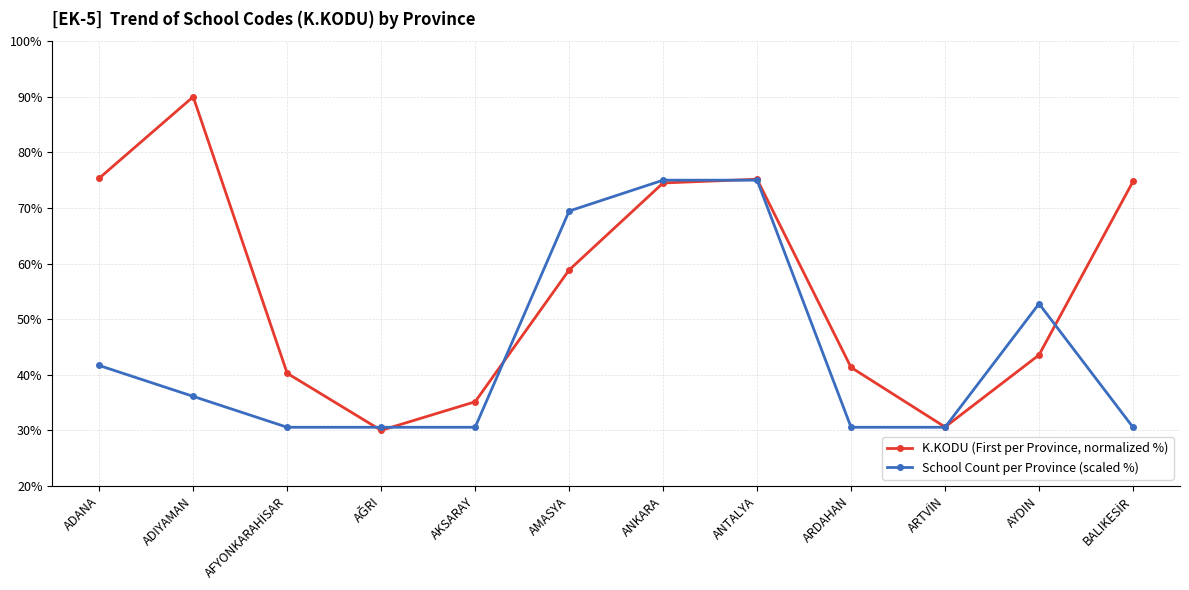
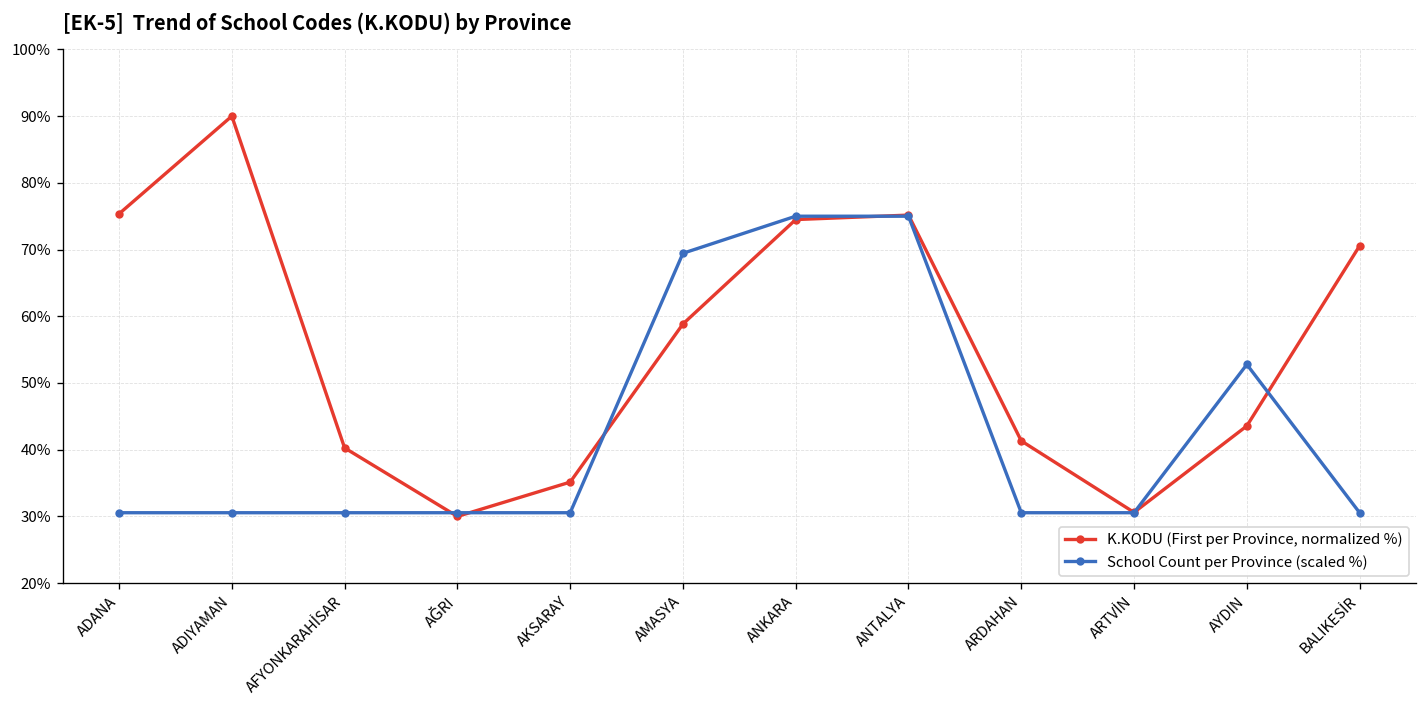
School Count per Province (scaled %), ADANA: 42% -> 31%
School Count per Province (scaled %), ADIYAMAN: 36% -> 31%
K.KODU (First per Province, normalized %), BALIKESİR: 75% -> 71%
